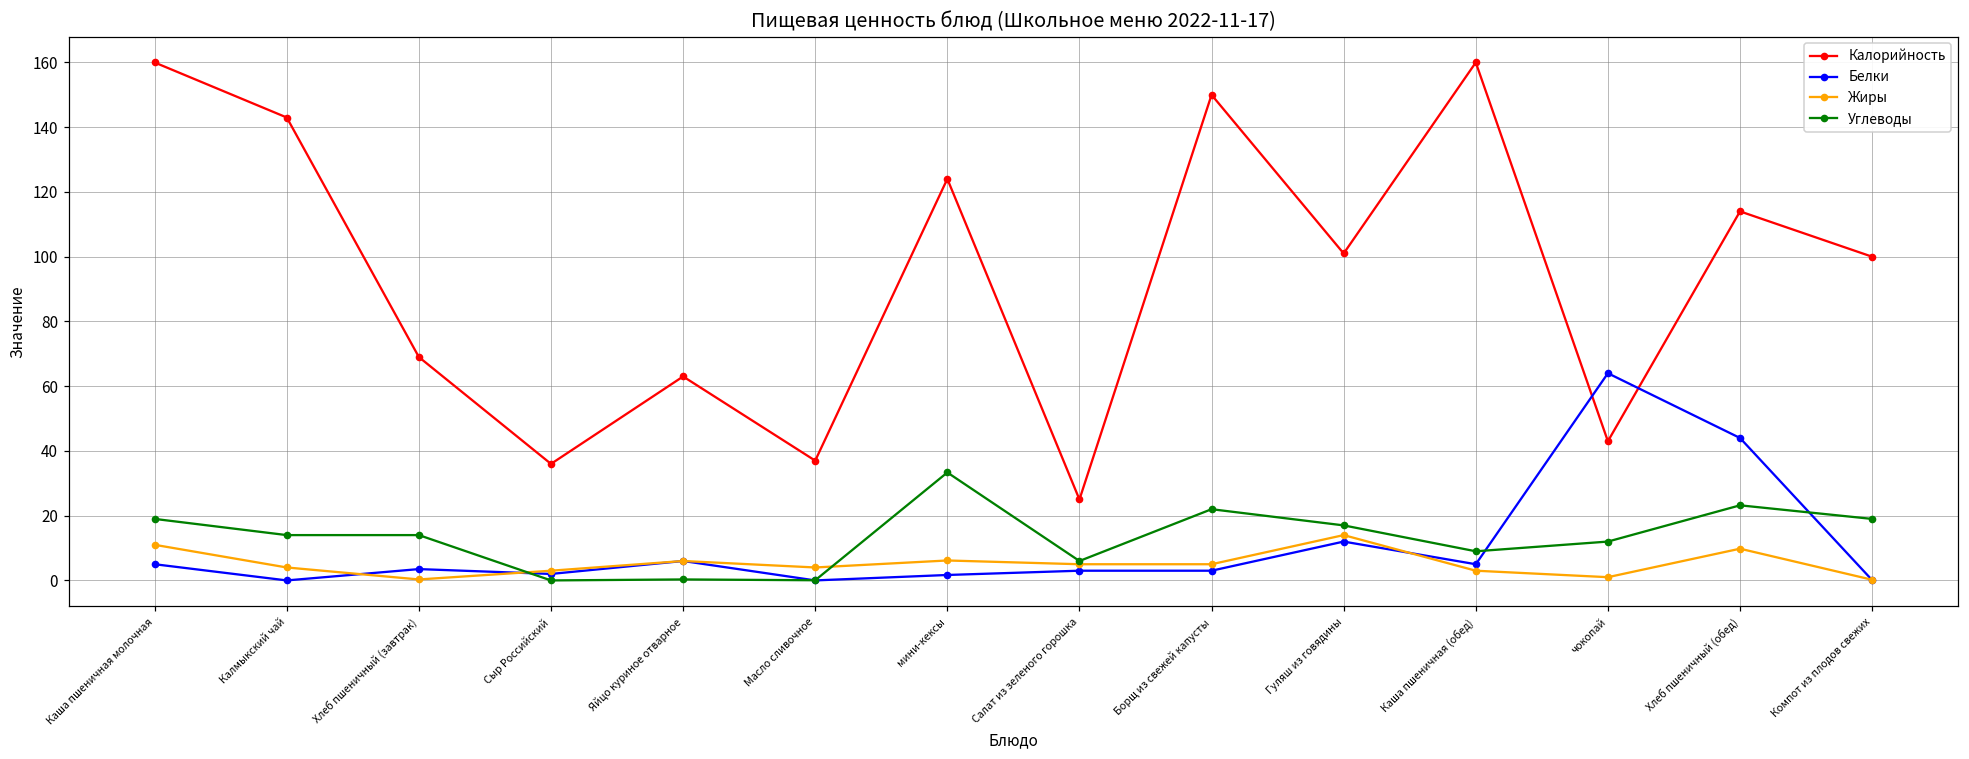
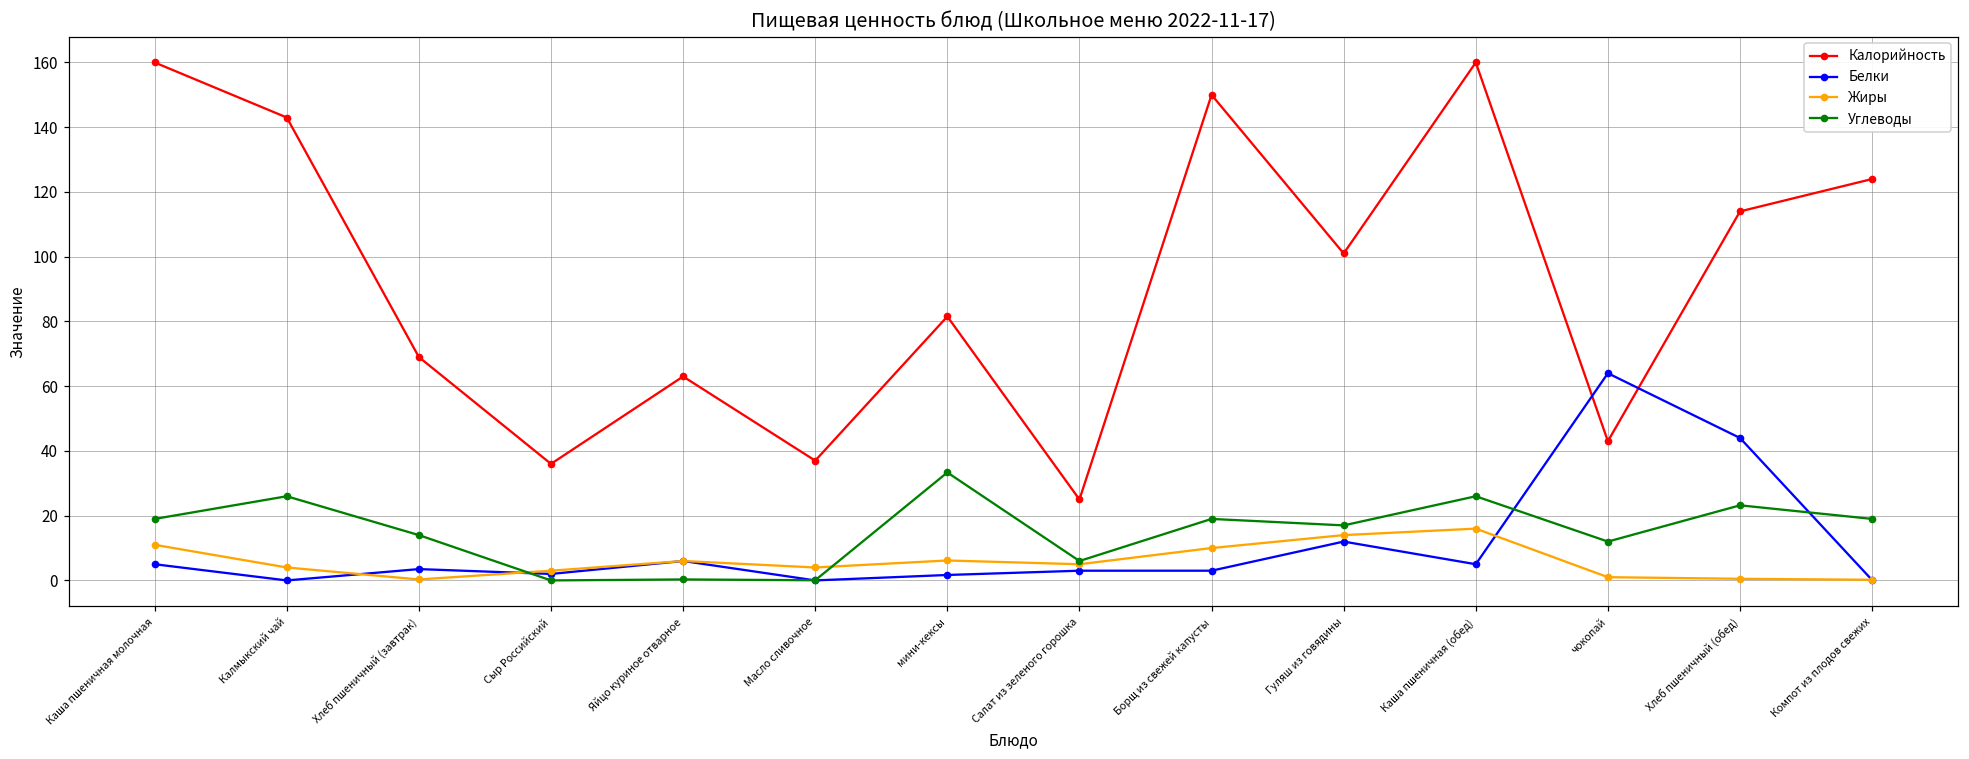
Углеводы, Калмыкский чай: 14 -> 26
Калорийность, мини-кексы: 124 -> 82
Жиры, Борщ из свежей капусты: 5 -> 10
Углеводы, Борщ из свежей капусты: 22 -> 19
Жиры, Каша пшеничная (обед): 3 -> 16
Углеводы, Каша пшеничная (обед): 9 -> 26
Жиры, Хлеб пшеничный (обед): 10 -> 1
Калорийность, Компот из плодов свежих: 100 -> 124
